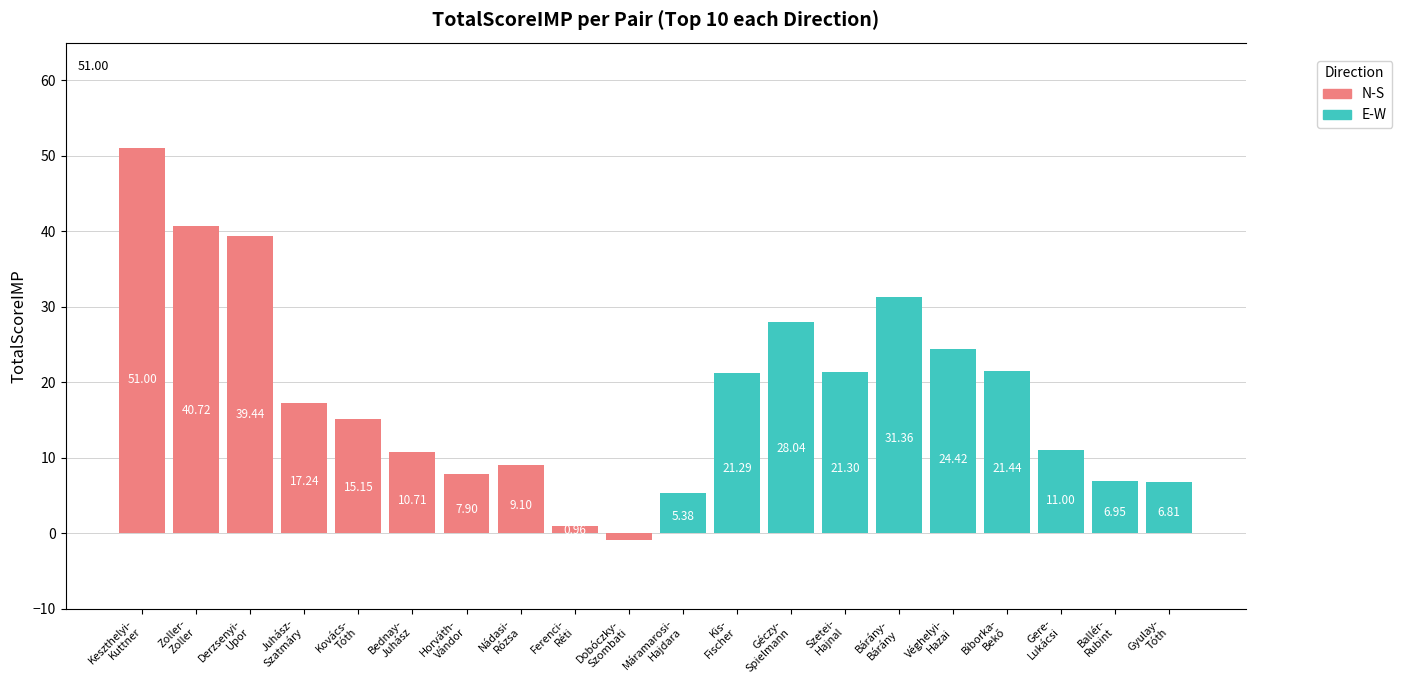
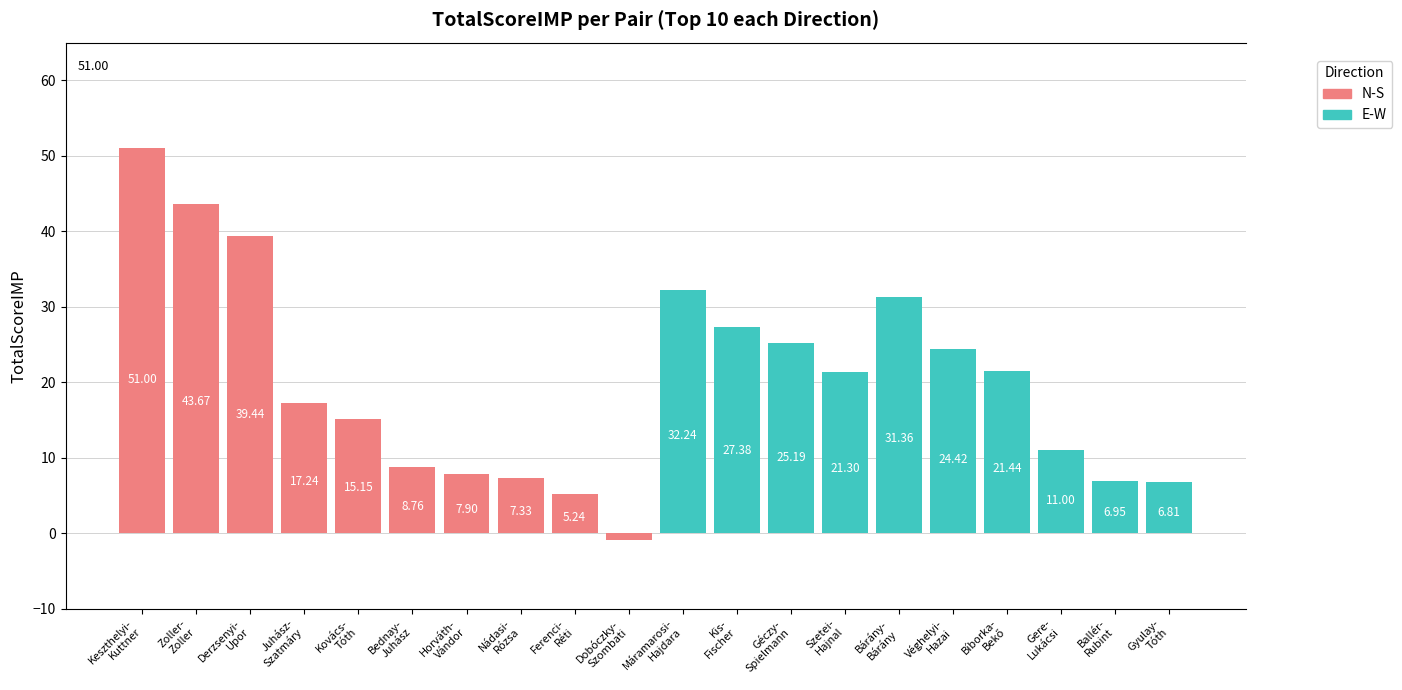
N-S, Zoller- Zoller: 40.72 -> 43.67
N-S, Bednay- Juhász: 10.71 -> 8.76
N-S, Nádasi- Rózsa: 9.10 -> 7.33
N-S, Ferenci- Réti: 1 -> 5
E-W, Máramarosi- Hajdara: 5.38 -> 32.24
E-W, Kis- Fischer: 21.29 -> 27.38
E-W, Géczy- Spielmann: 28.04 -> 25.19
